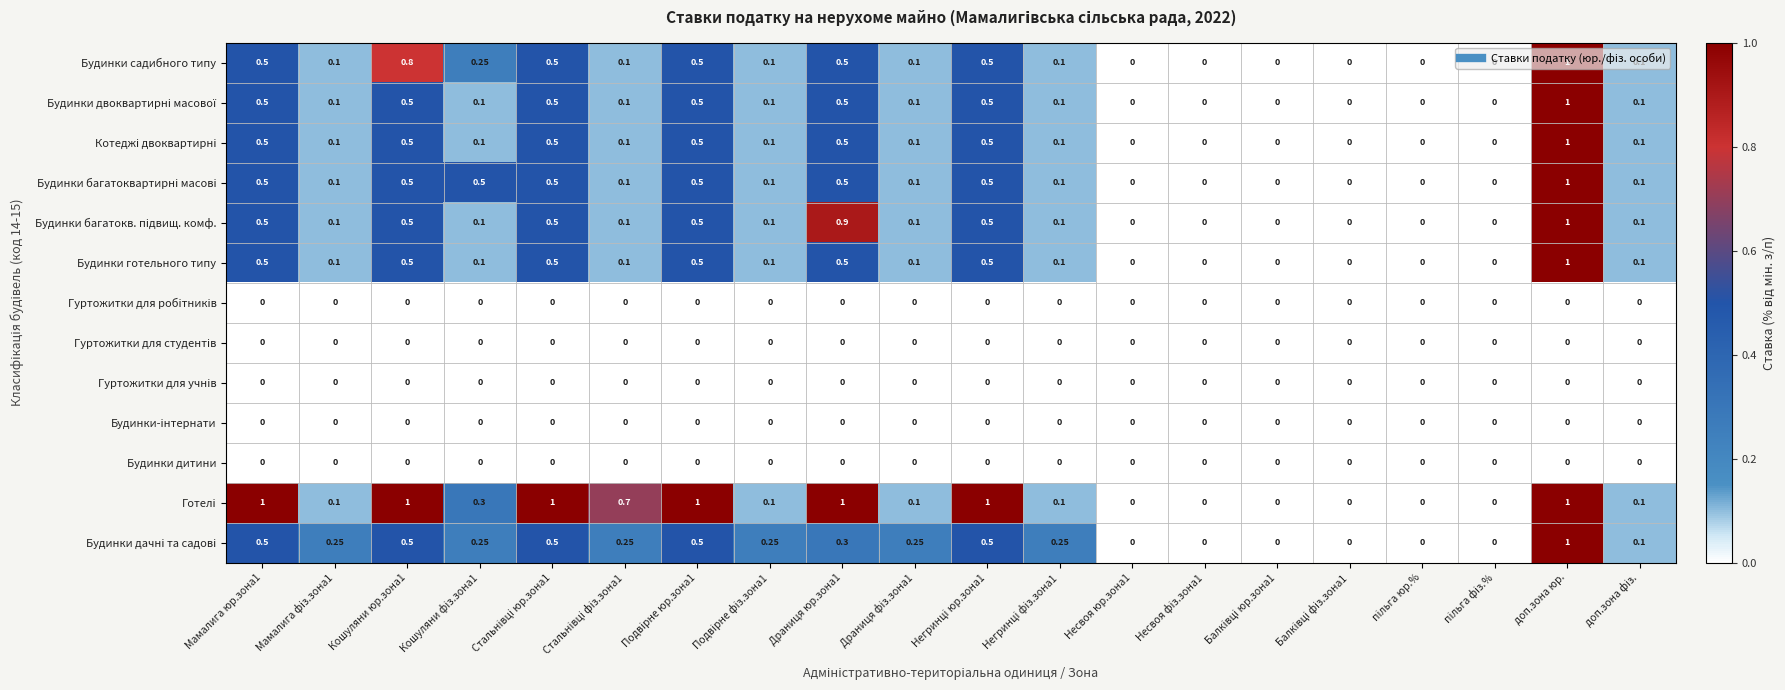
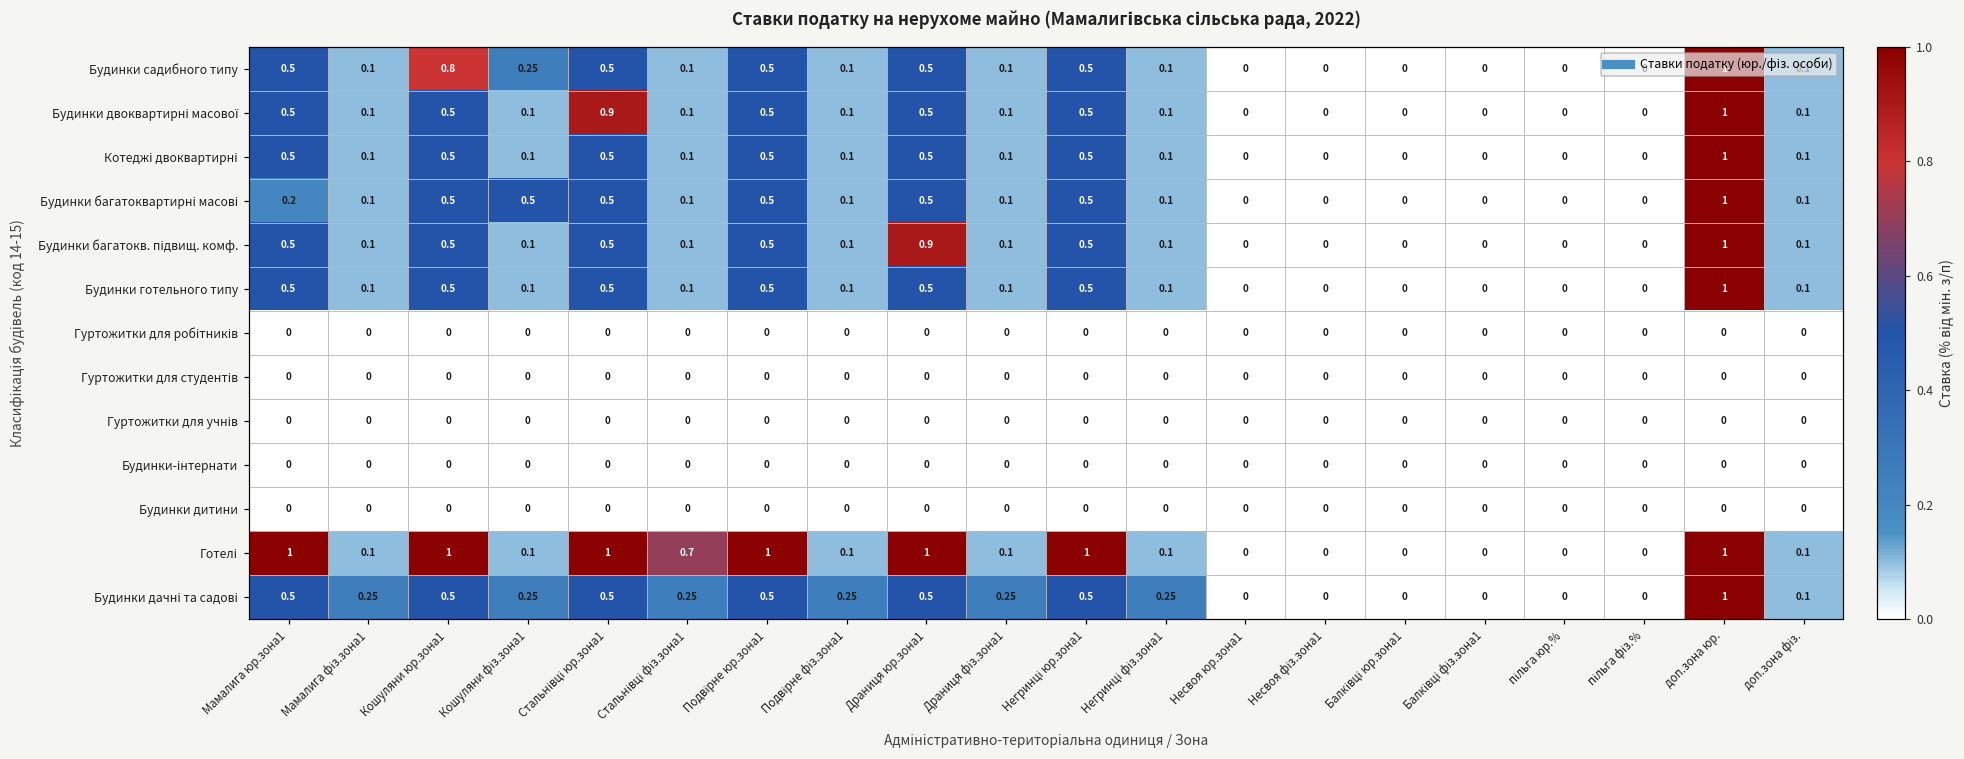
Будинки двоквартирні масової, Стальнівці юр.зона1: 0.5 -> 0.9
Будинки багатоквартирні масові, Мамалига юр.зона1: 0.5 -> 0.2
Готелі, Кошуляни фіз.зона1: 0.3 -> 0.1
Будинки дачні та садові, Драниця юр.зона1: 0.3 -> 0.5
